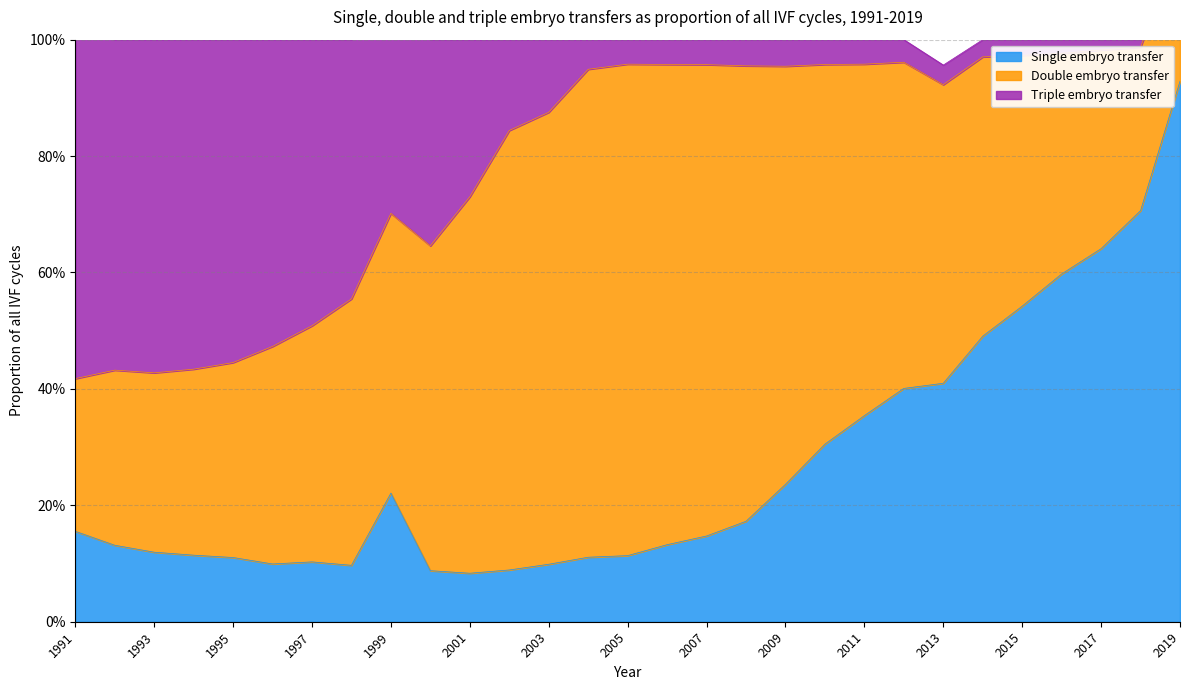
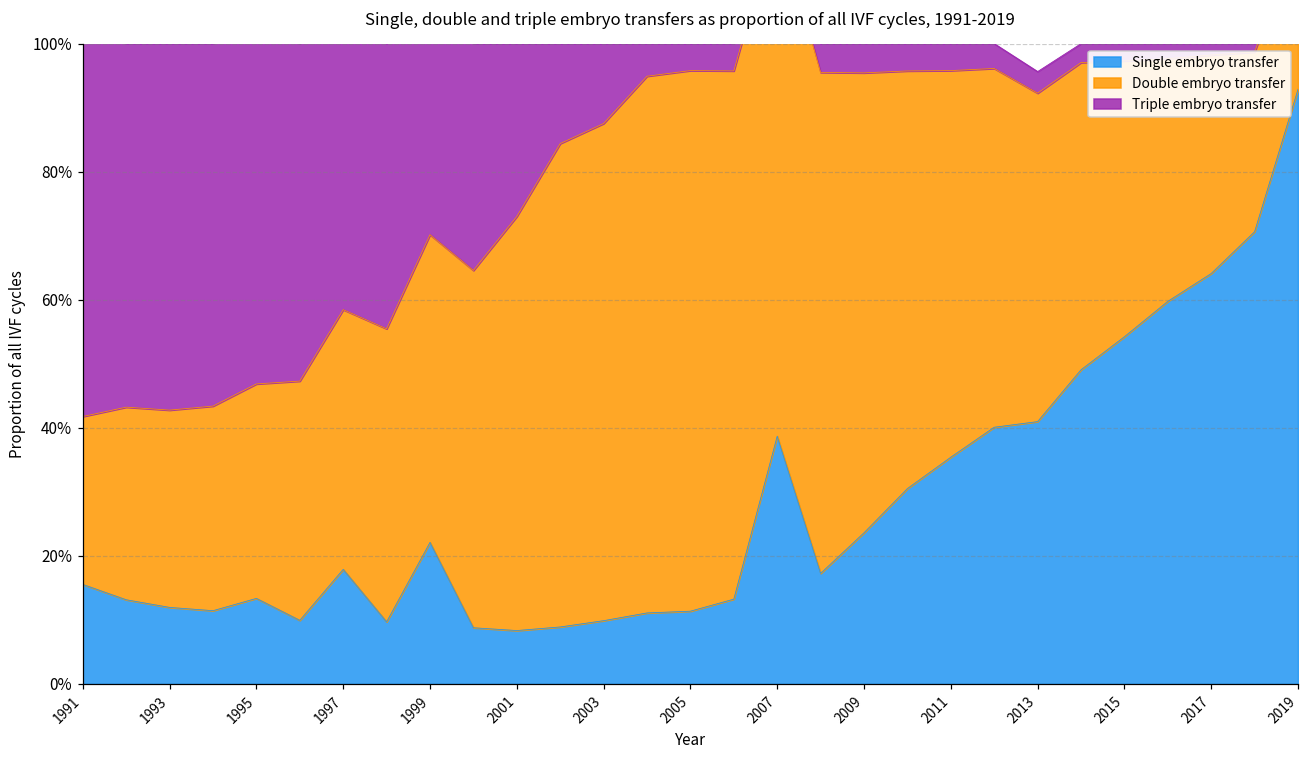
Single embryo transfer, 1995: 11% -> 13%
Single embryo transfer, 1997: 10% -> 18%
Single embryo transfer, 2007: 15% -> 39%
